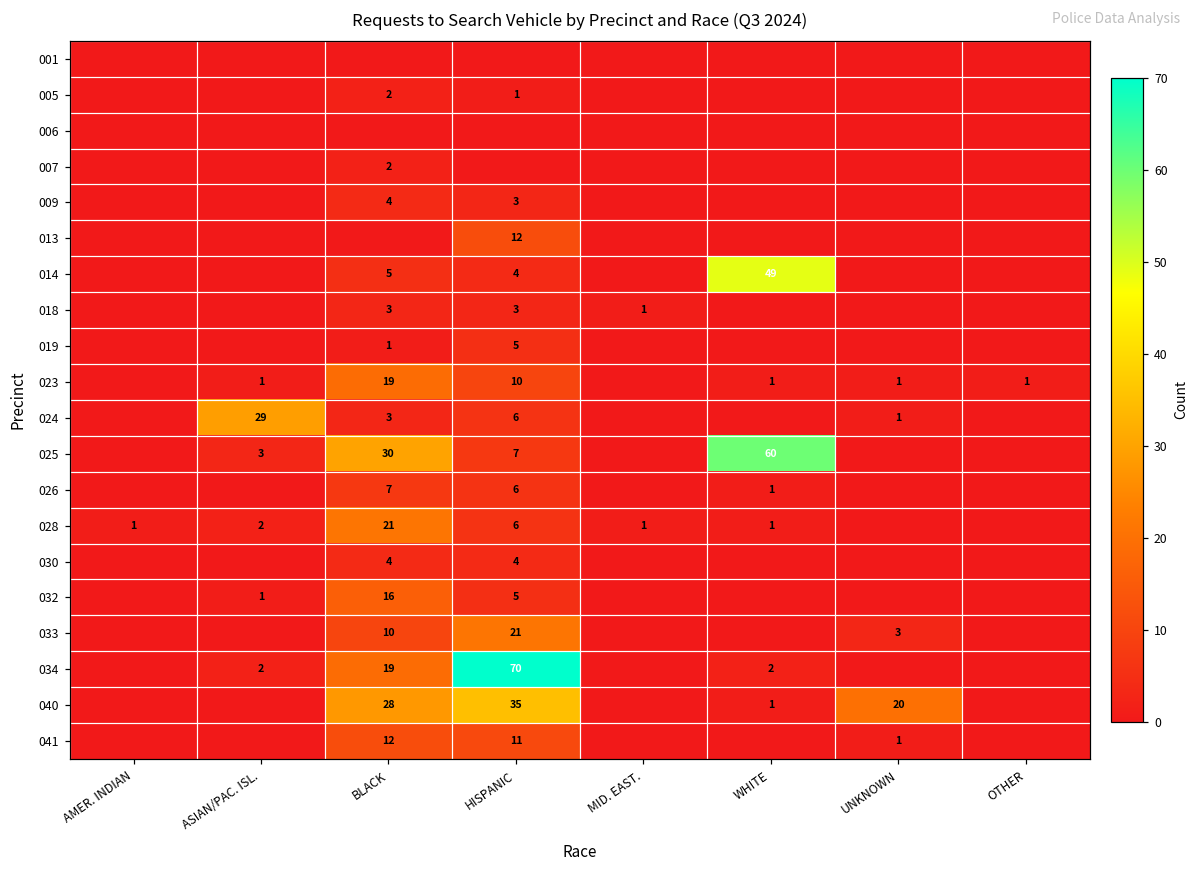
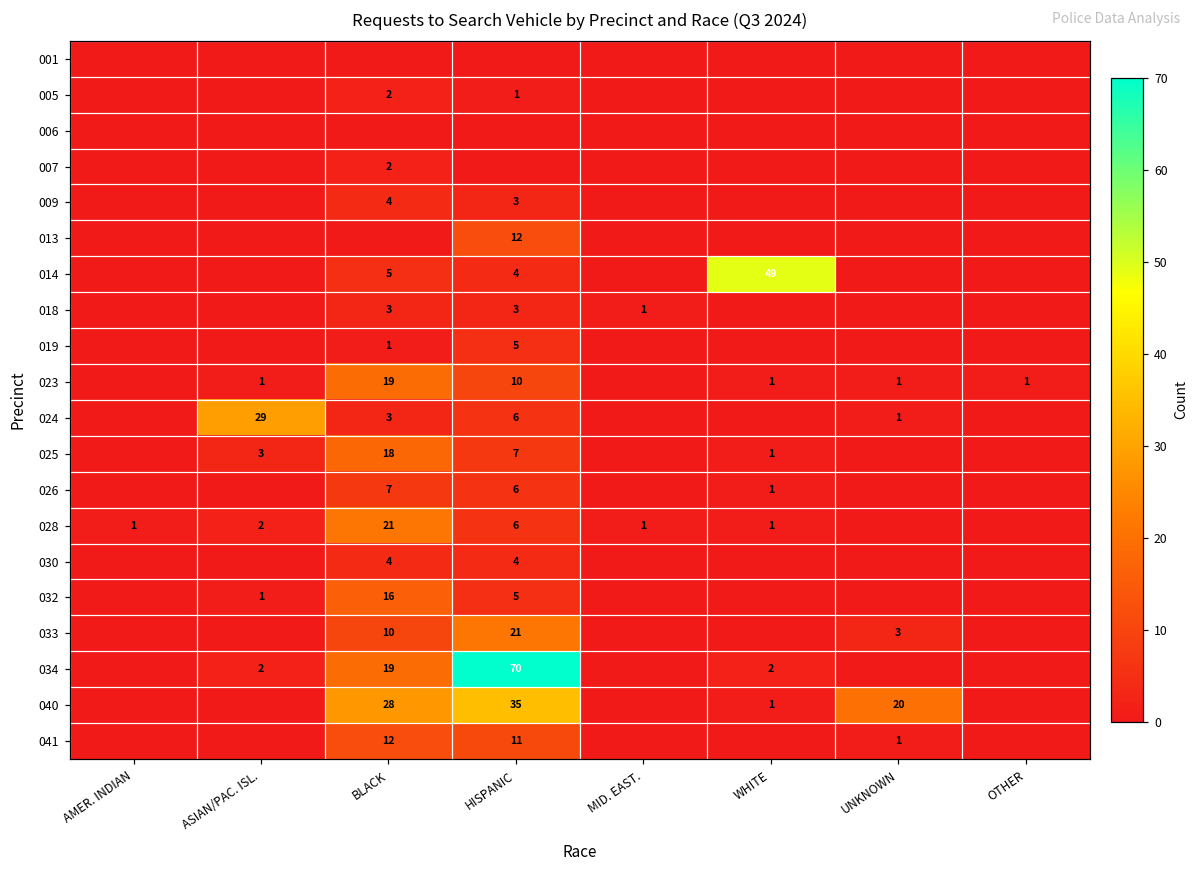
025, BLACK: 30 -> 18
025, WHITE: 60 -> 1
